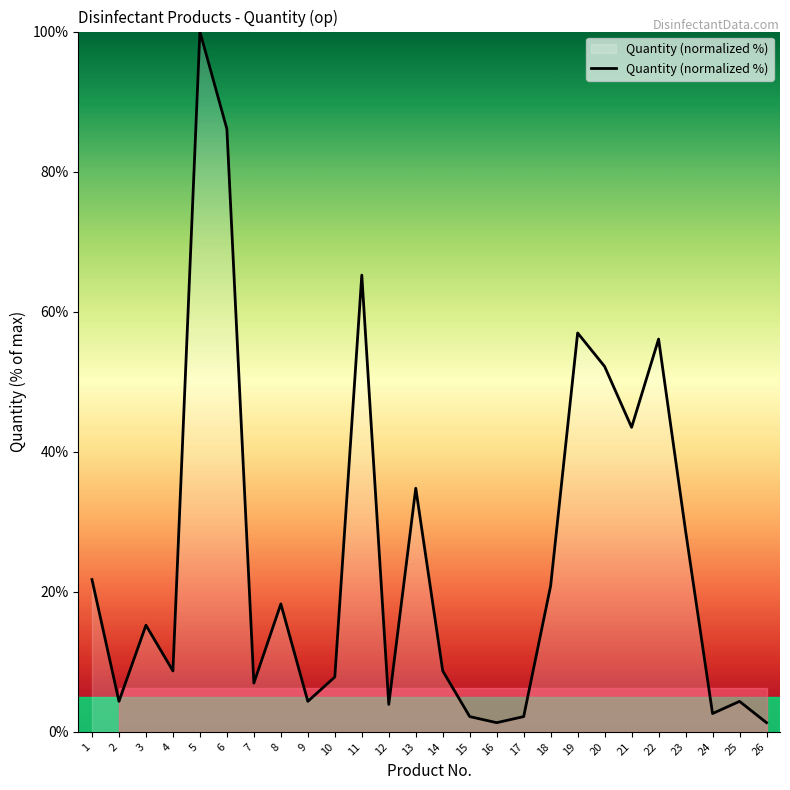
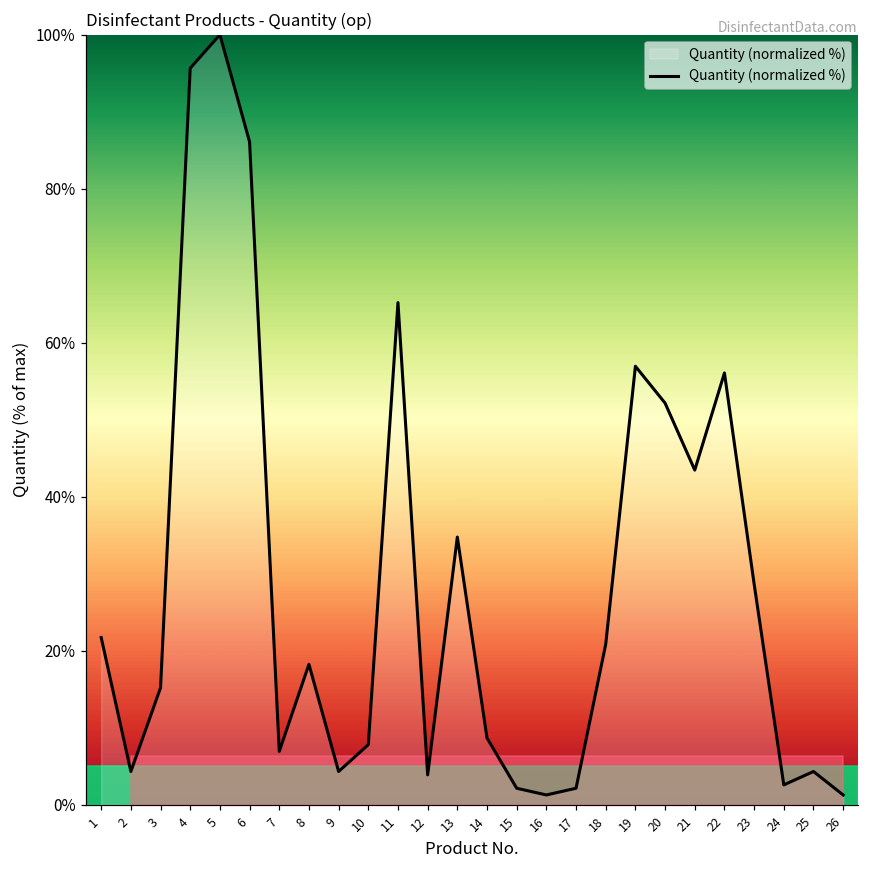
4: 9% -> 96%
